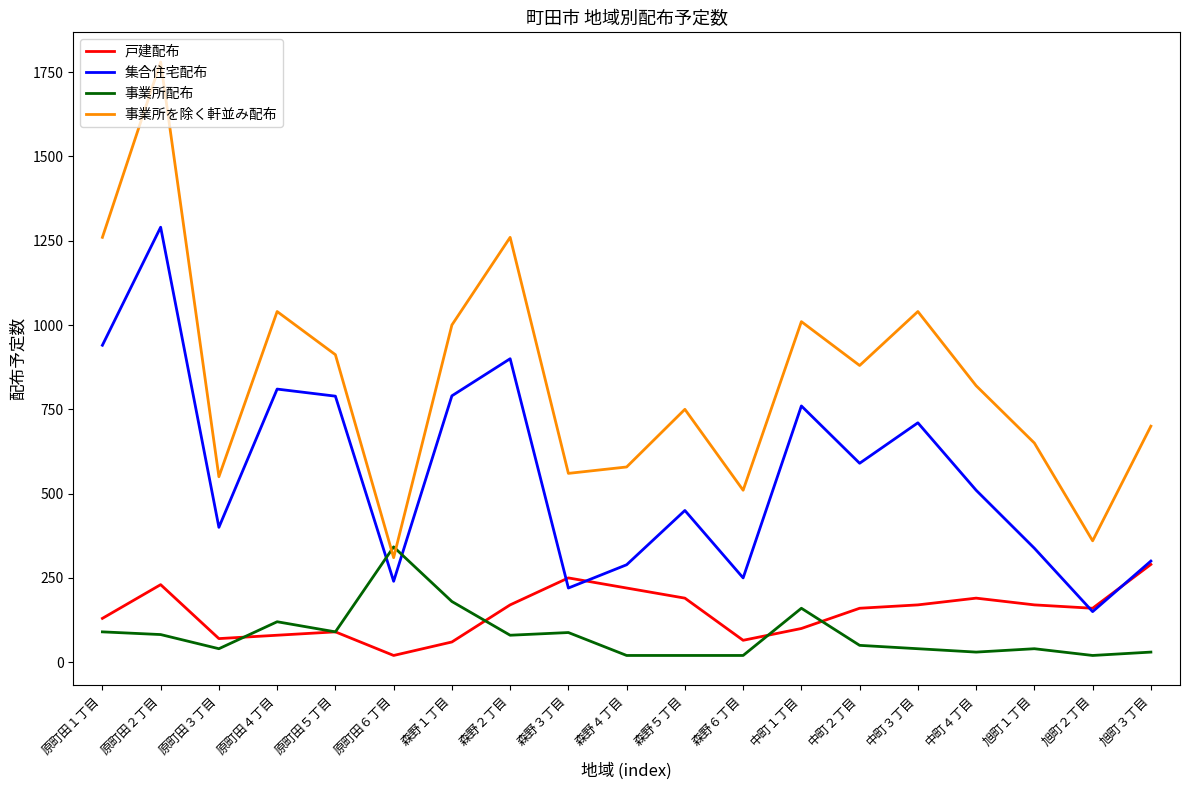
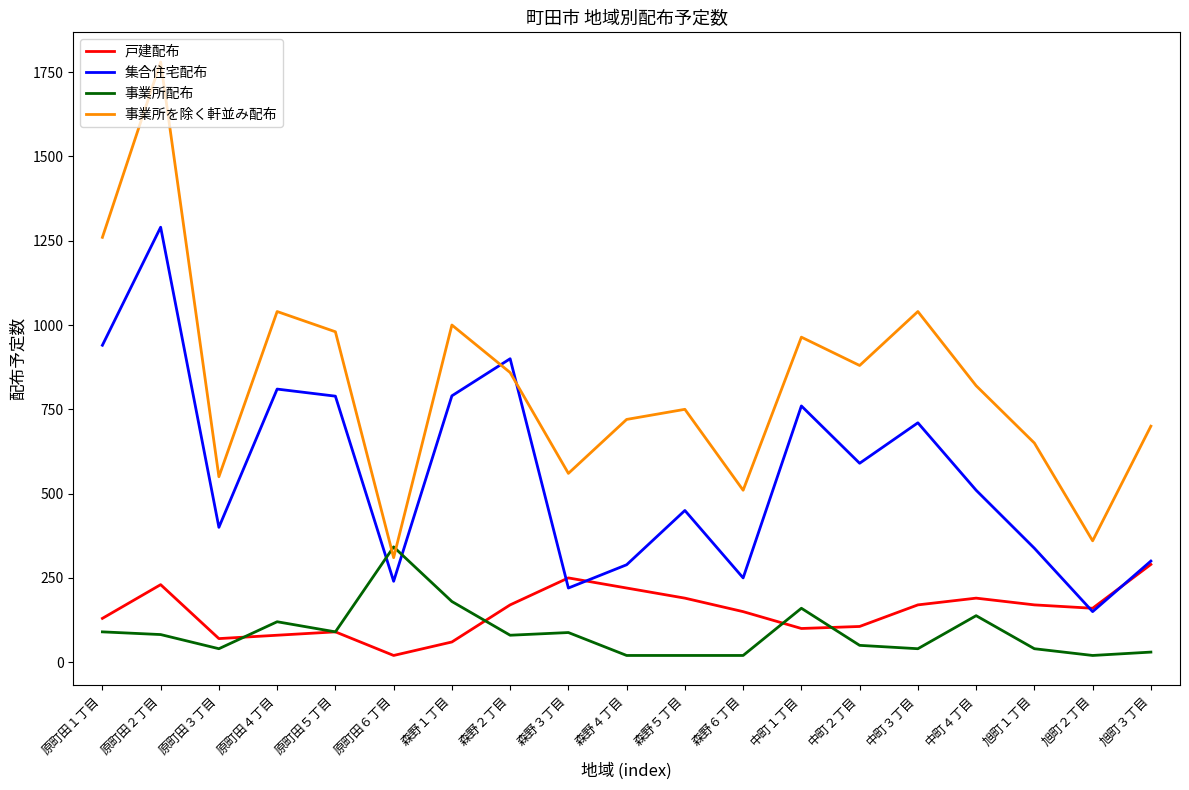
事業所を除く軒並み配布, 原町田５丁目: 910 -> 980
事業所を除く軒並み配布, 森野２丁目: 1260 -> 860
事業所を除く軒並み配布, 森野４丁目: 580 -> 720
戸建配布, 森野６丁目: 70 -> 150
事業所を除く軒並み配布, 中町１丁目: 1010 -> 960
戸建配布, 中町２丁目: 160 -> 110
事業所配布, 中町４丁目: 30 -> 140
